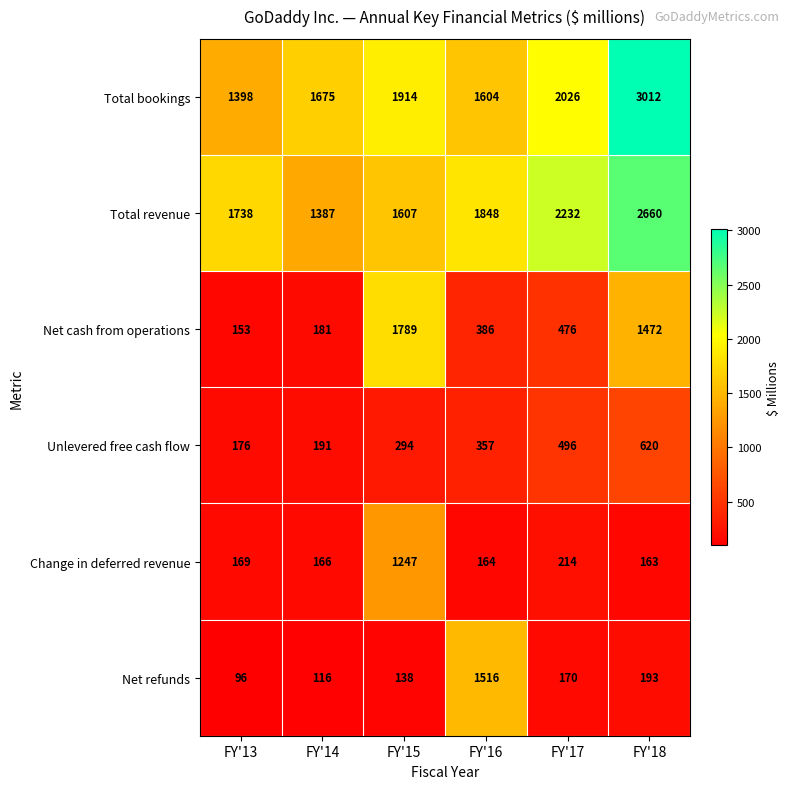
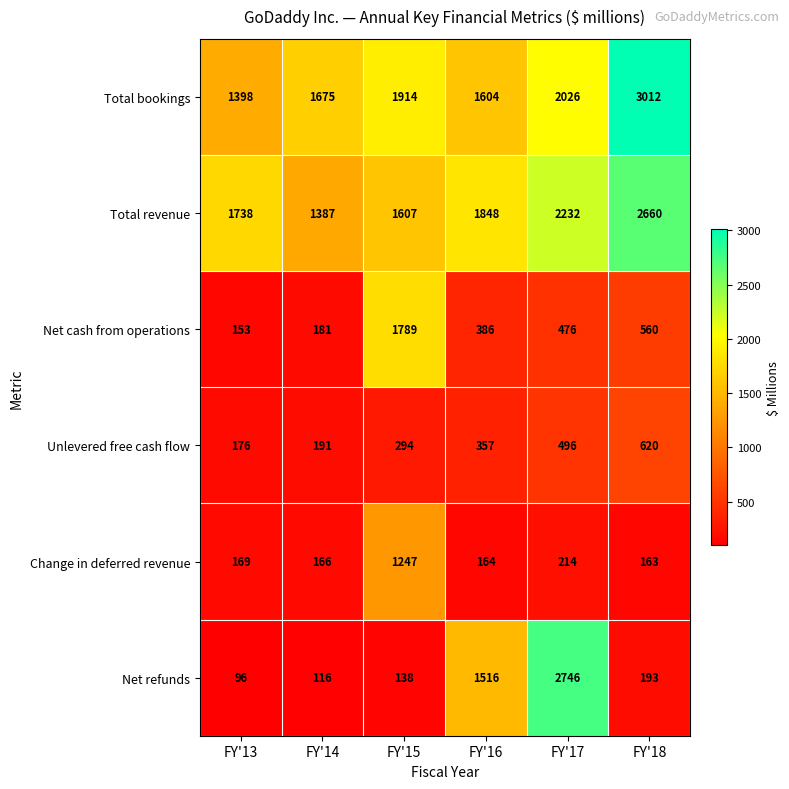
Net cash from operations, FY'18: 1472 -> 560
Net refunds, FY'17: 170 -> 2746
